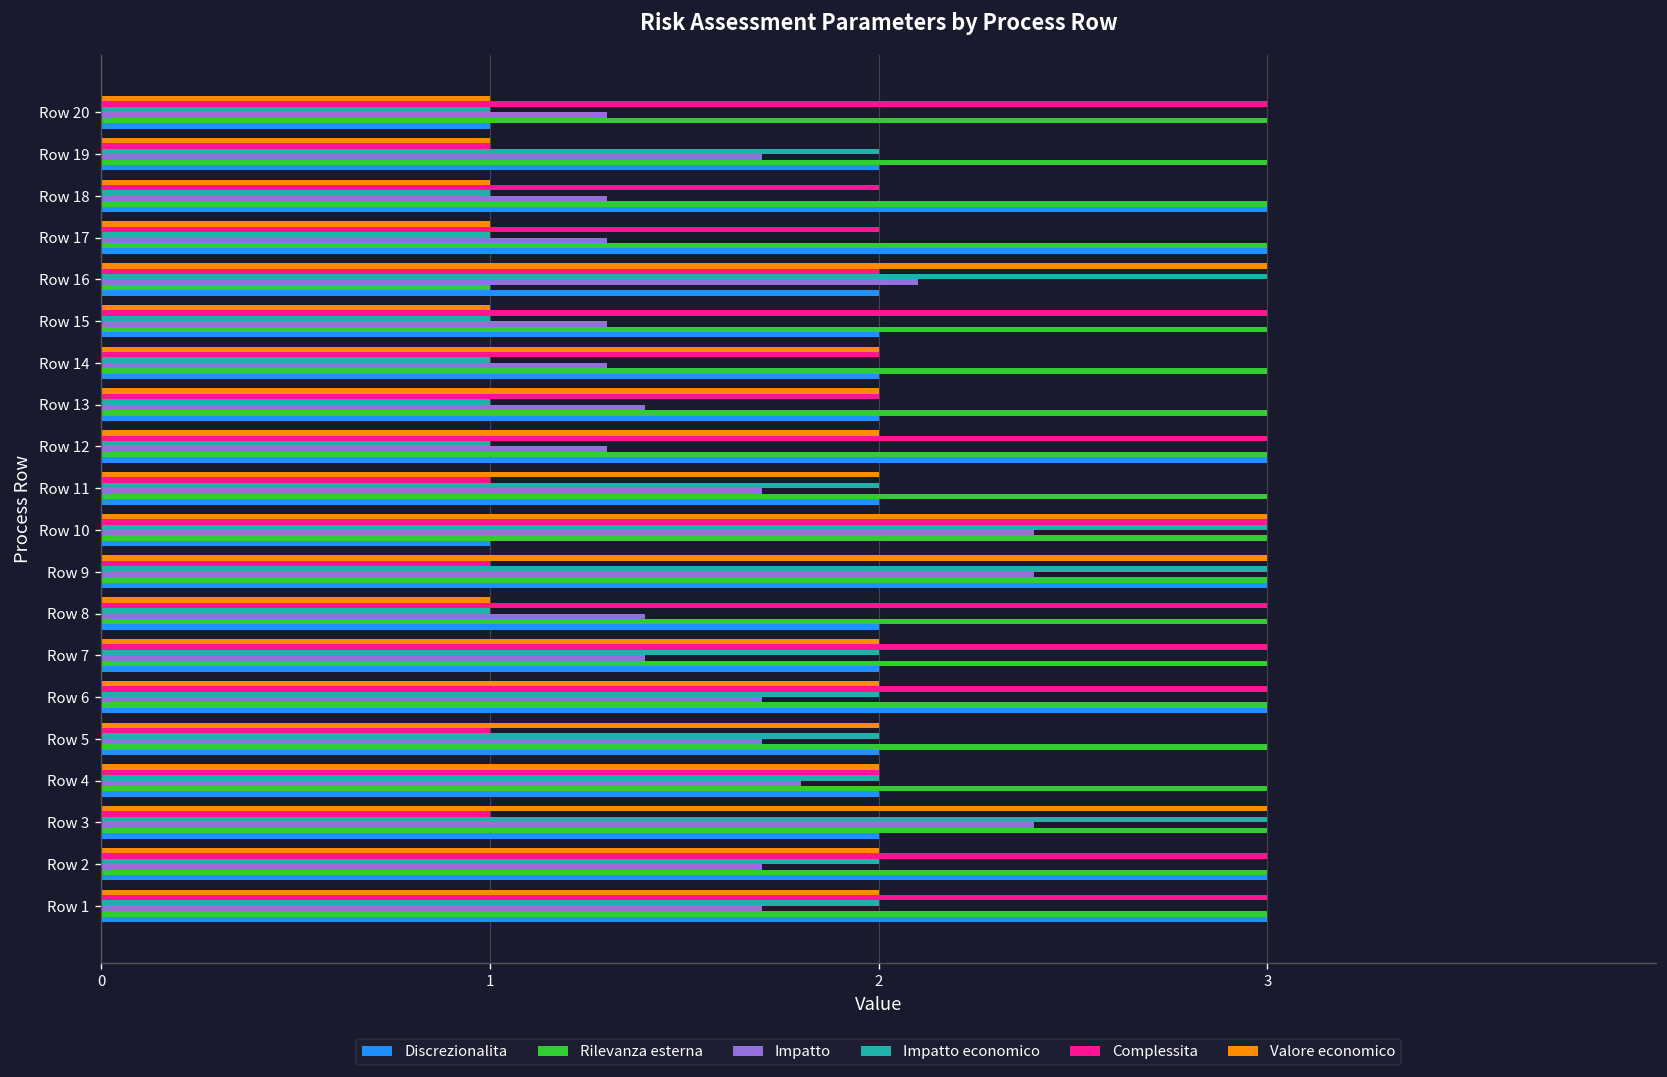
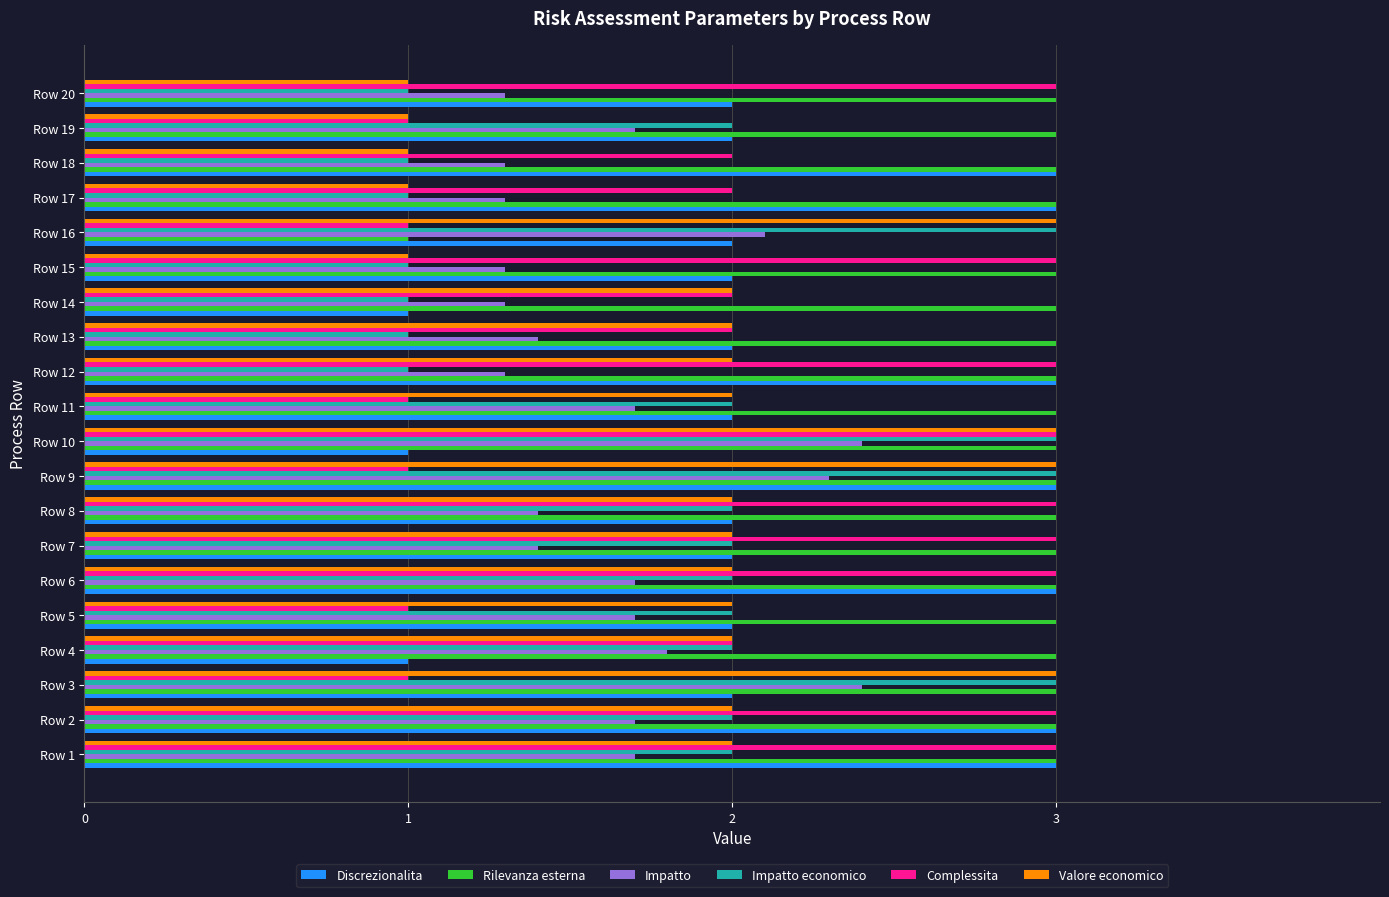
Discrezionalita, Row 20: 1 -> 2
Complessita, Row 16: 2 -> 1
Discrezionalita, Row 14: 2 -> 1
Impatto, Row 9: 2.4 -> 2.3
Valore economico, Row 8: 1 -> 2
Impatto economico, Row 8: 1 -> 2
Discrezionalita, Row 4: 2 -> 1
